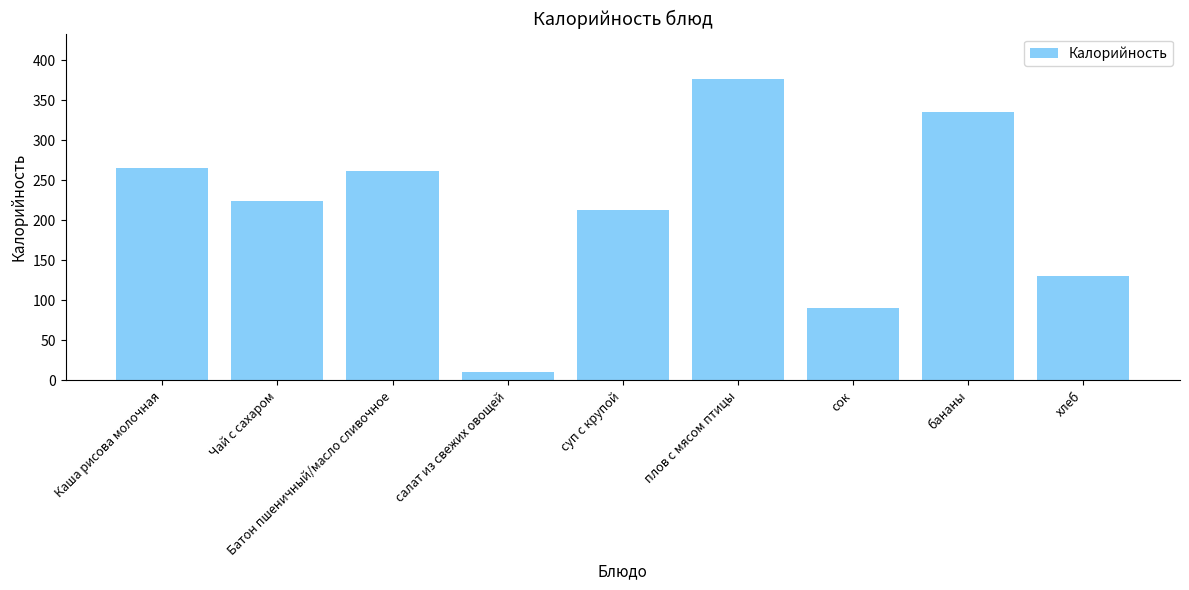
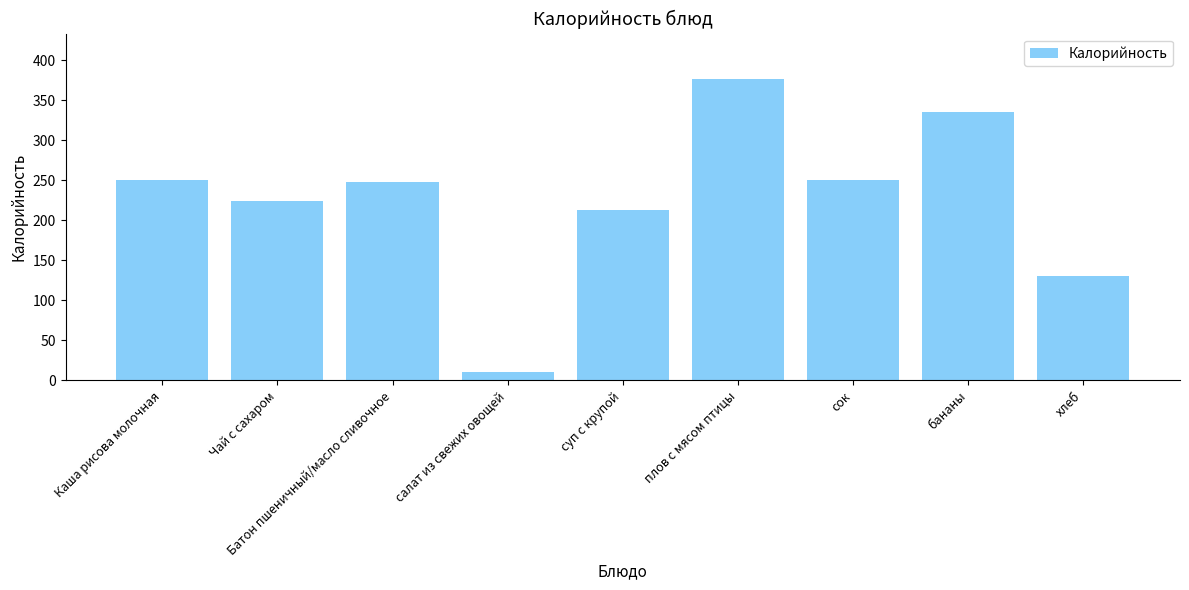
Каша рисова молочная: 270 -> 250
Батон пшеничный/масло сливочное: 260 -> 250
сок: 90 -> 250
